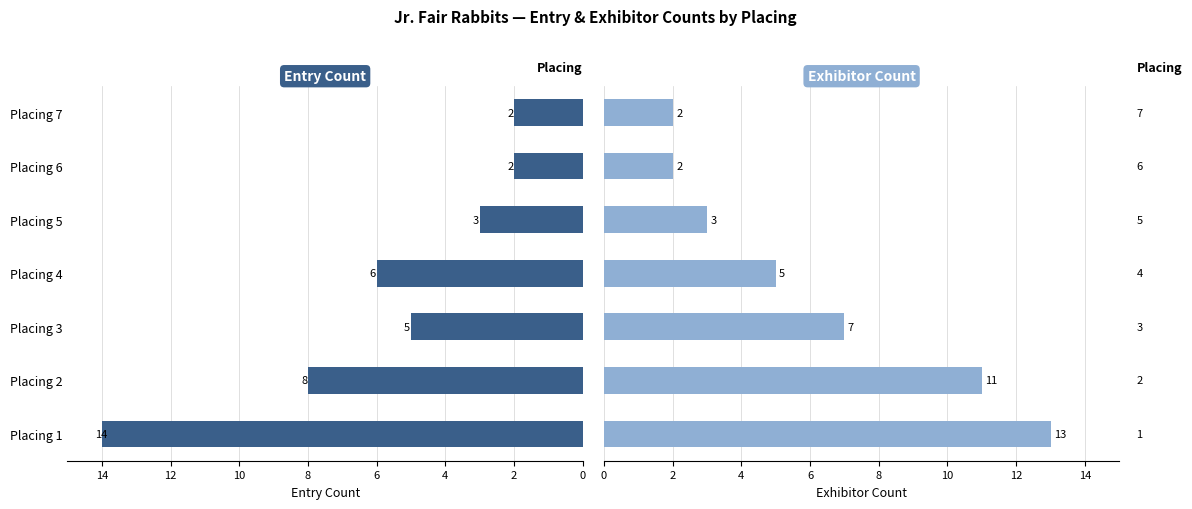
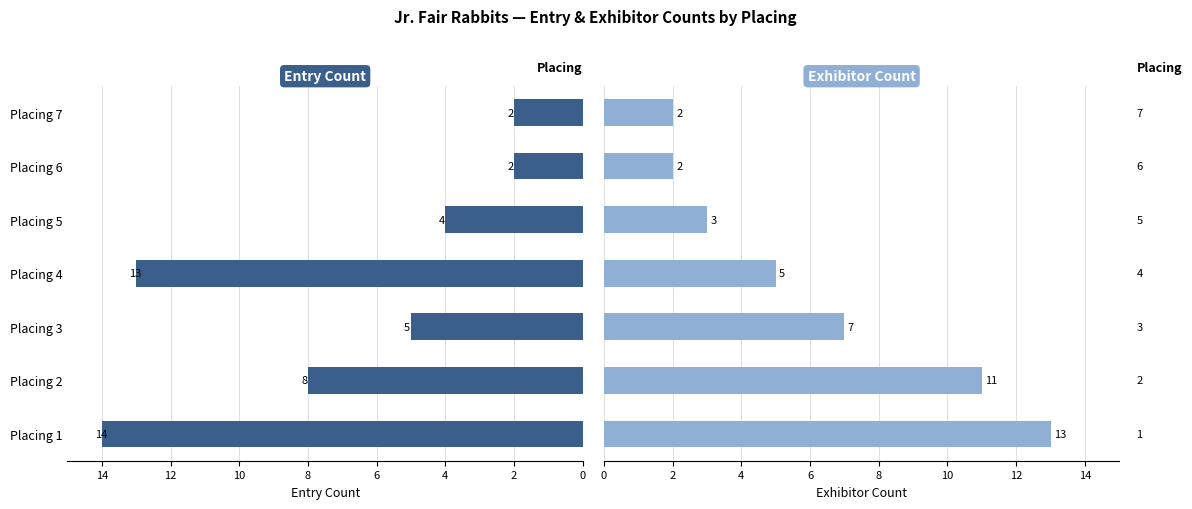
Entry Count, Placing 5: 3 -> 4
Entry Count, Placing 4: 6 -> 13
